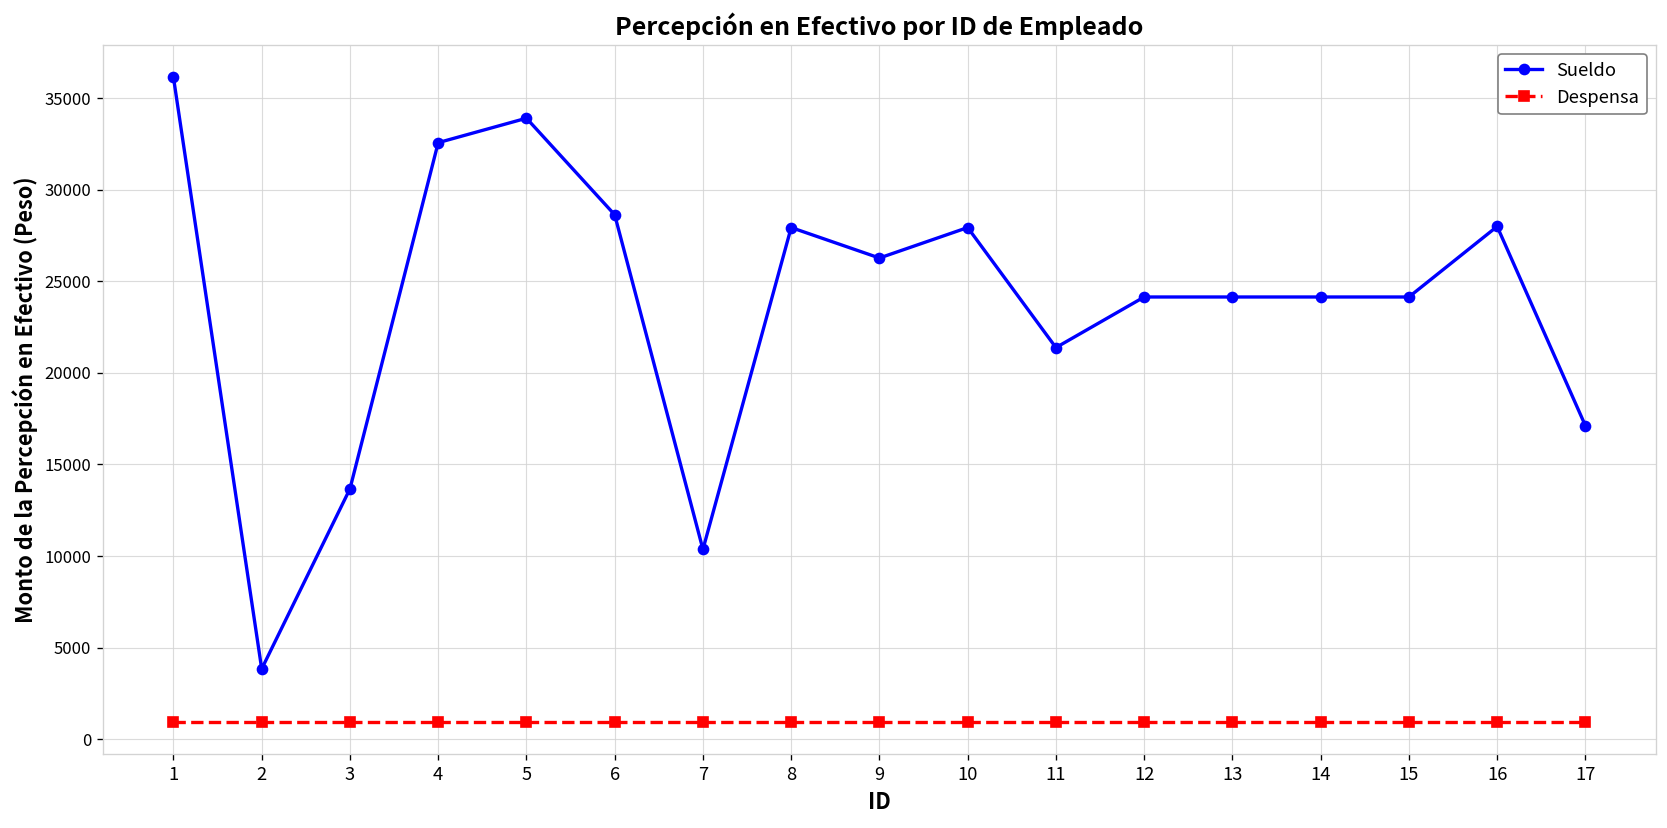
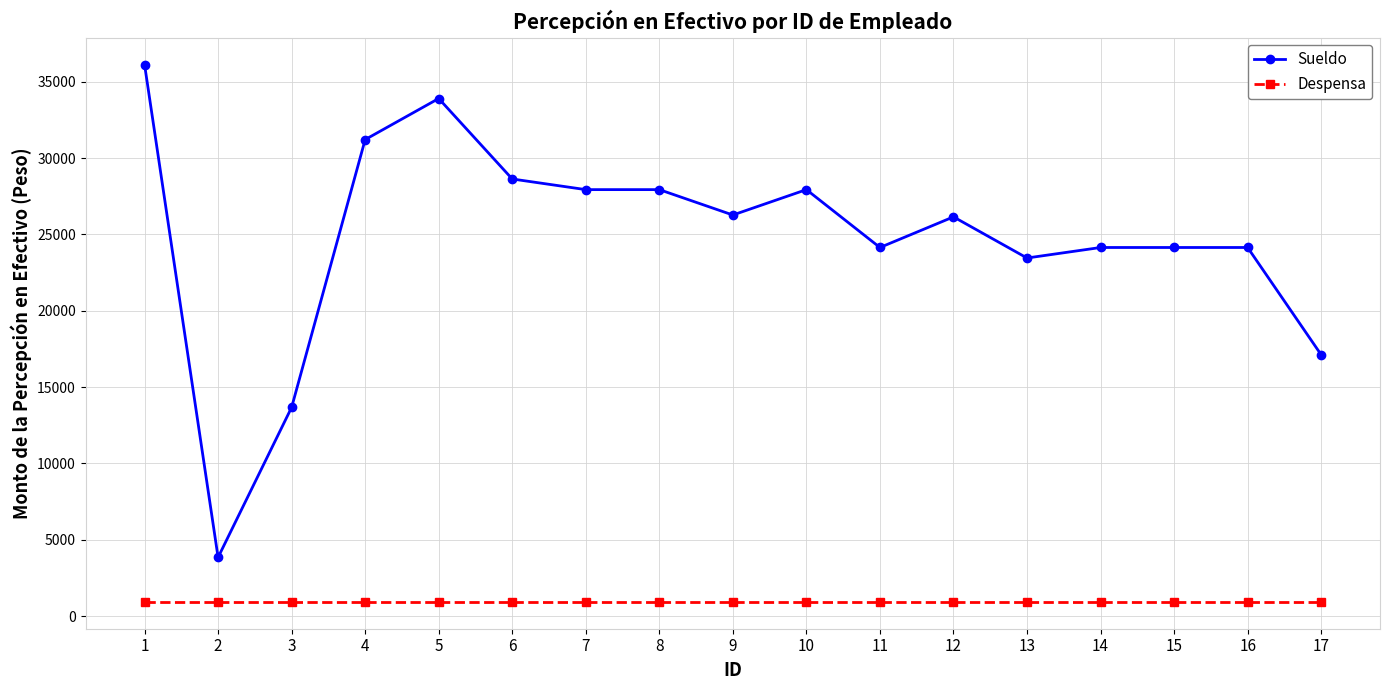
Sueldo, 4: 32600 -> 31200
Sueldo, 7: 10400 -> 27900
Sueldo, 11: 21400 -> 24100
Sueldo, 12: 24100 -> 26100
Sueldo, 13: 24100 -> 23500
Sueldo, 16: 28000 -> 24100
